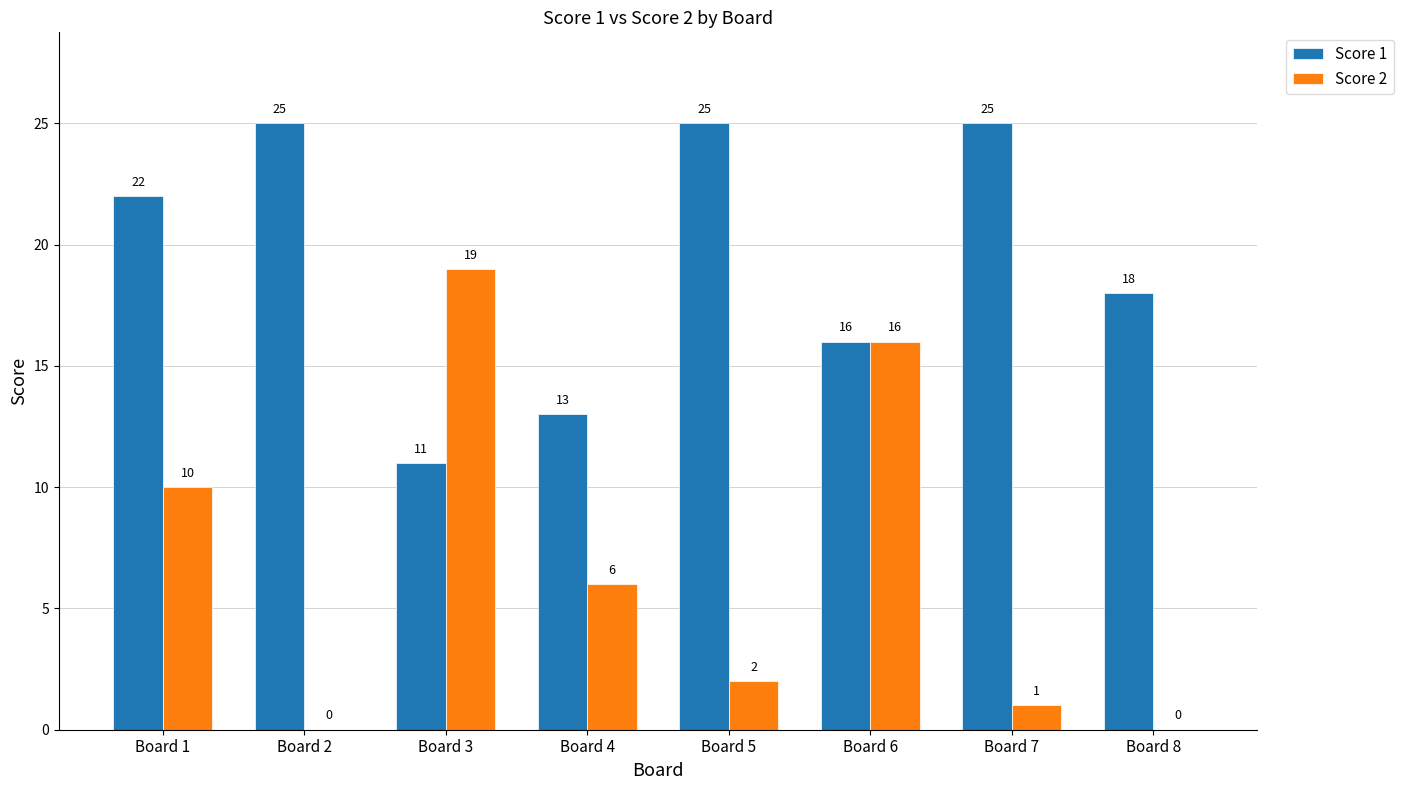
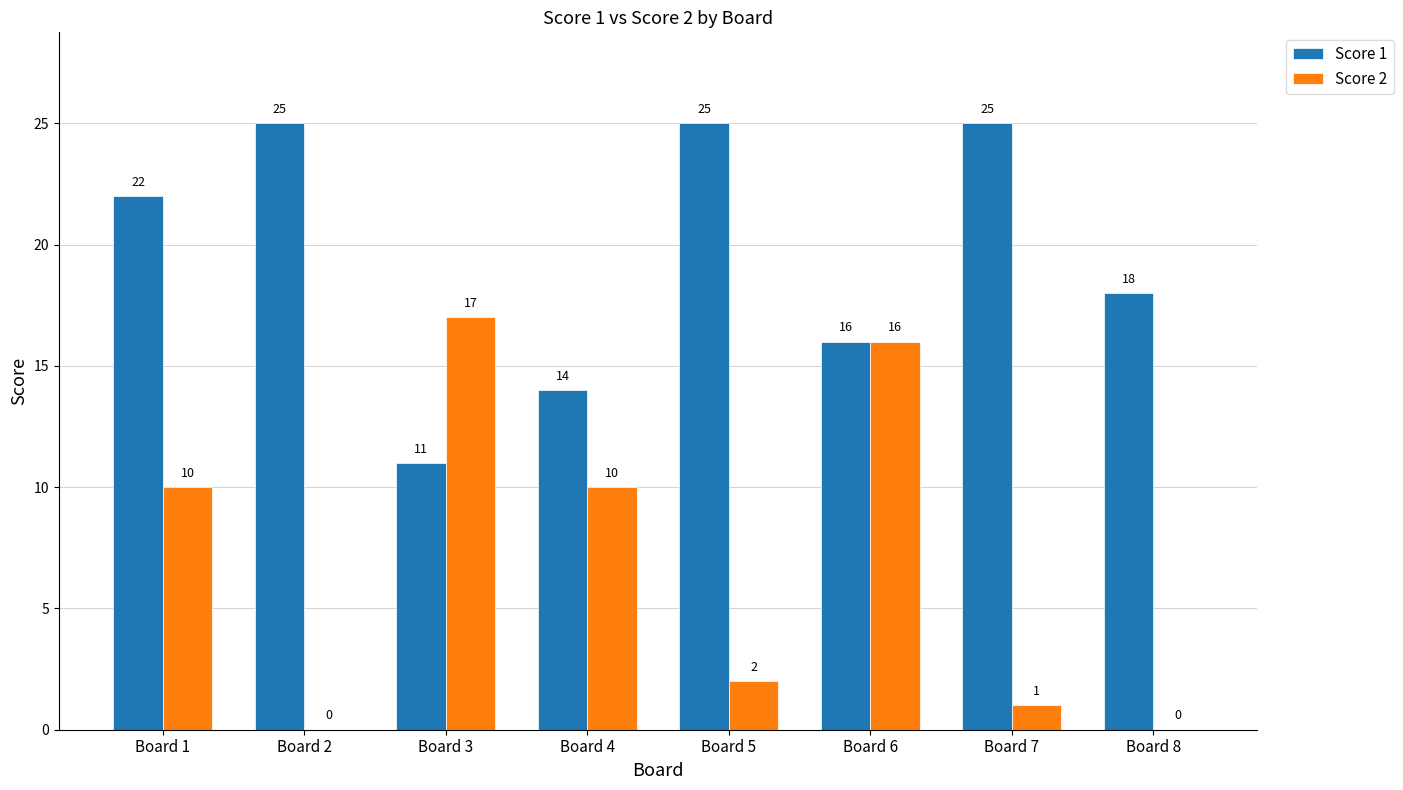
Score 2, Board 3: 19 -> 17
Score 1, Board 4: 13 -> 14
Score 2, Board 4: 6 -> 10
